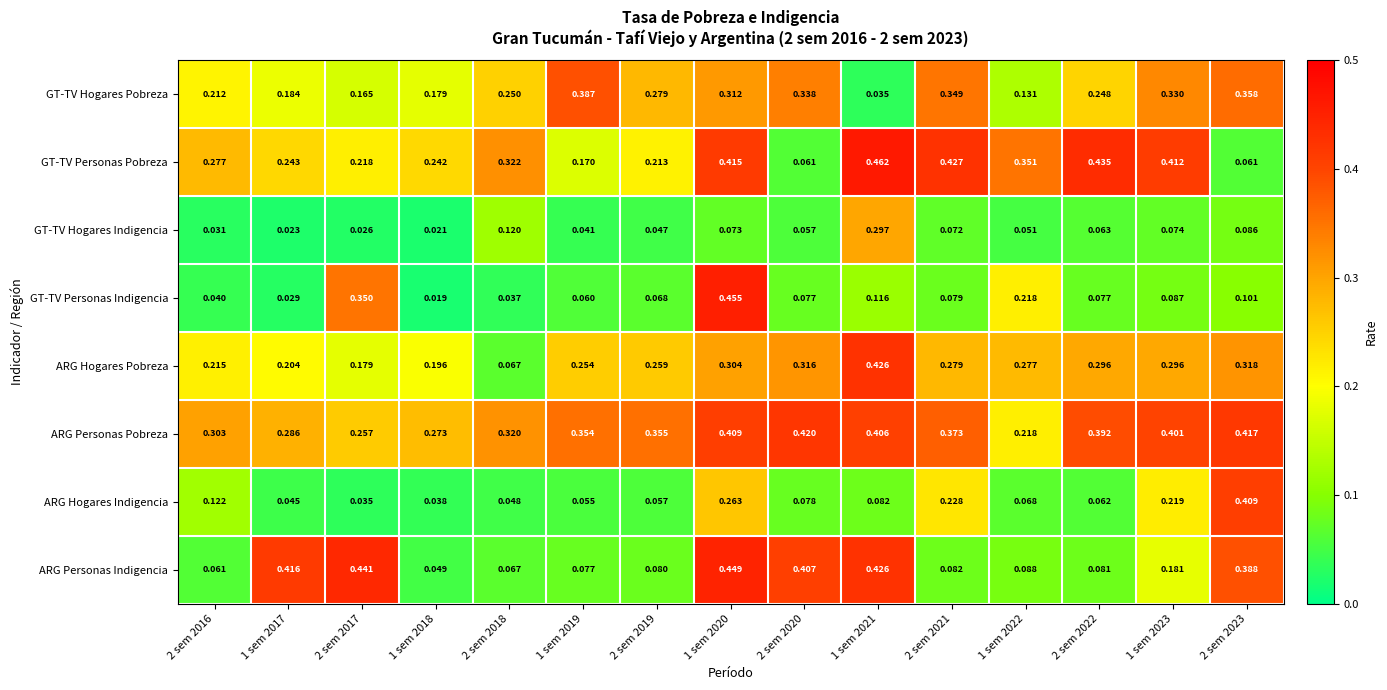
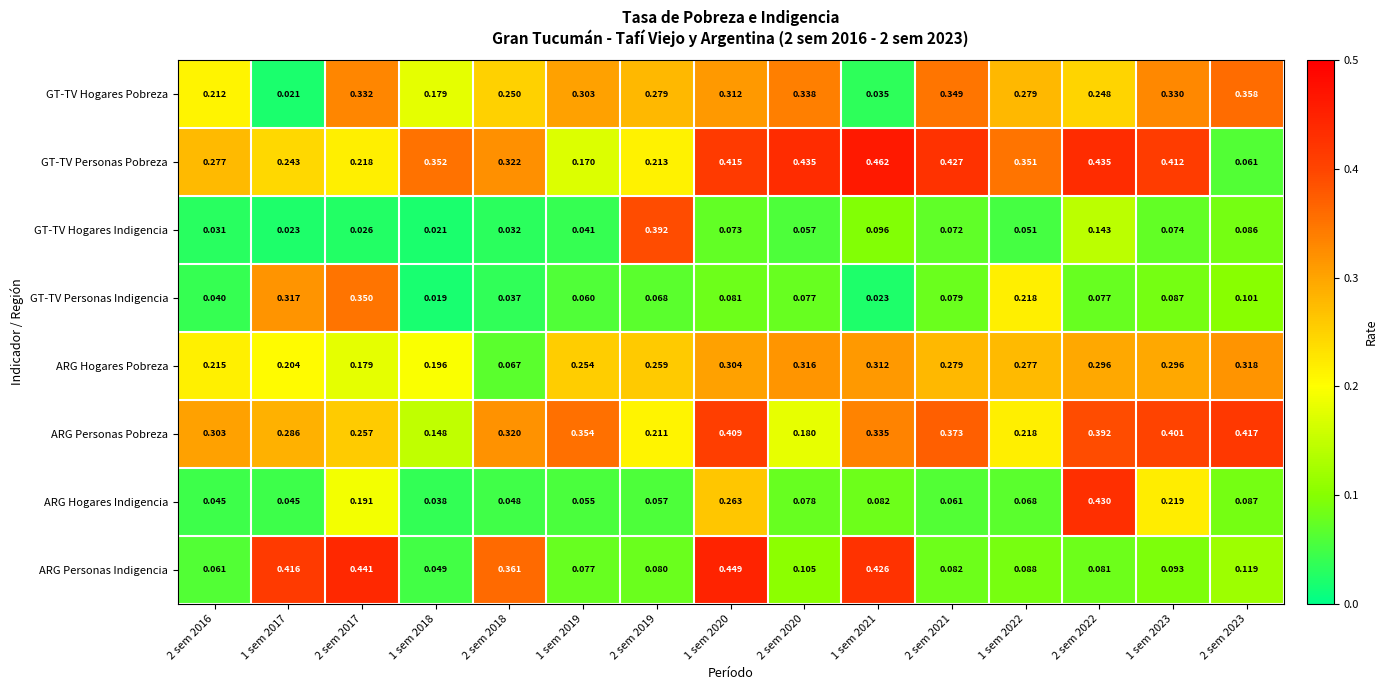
GT-TV Hogares Pobreza, 1 sem 2017: 0.184 -> 0.021
GT-TV Hogares Pobreza, 2 sem 2017: 0.165 -> 0.332
GT-TV Hogares Pobreza, 1 sem 2019: 0.387 -> 0.303
GT-TV Hogares Pobreza, 1 sem 2022: 0.131 -> 0.279
GT-TV Personas Pobreza, 1 sem 2018: 0.242 -> 0.352
GT-TV Personas Pobreza, 2 sem 2020: 0.061 -> 0.435
GT-TV Hogares Indigencia, 2 sem 2018: 0.120 -> 0.032
GT-TV Hogares Indigencia, 2 sem 2019: 0.047 -> 0.392
GT-TV Hogares Indigencia, 1 sem 2021: 0.297 -> 0.096
GT-TV Hogares Indigencia, 2 sem 2022: 0.063 -> 0.143
GT-TV Personas Indigencia, 1 sem 2017: 0.029 -> 0.317
GT-TV Personas Indigencia, 1 sem 2020: 0.455 -> 0.081
GT-TV Personas Indigencia, 1 sem 2021: 0.116 -> 0.023
ARG Hogares Pobreza, 1 sem 2021: 0.426 -> 0.312
ARG Personas Pobreza, 1 sem 2018: 0.273 -> 0.148
ARG Personas Pobreza, 2 sem 2019: 0.355 -> 0.211
ARG Personas Pobreza, 2 sem 2020: 0.420 -> 0.180
ARG Personas Pobreza, 1 sem 2021: 0.406 -> 0.335
ARG Hogares Indigencia, 2 sem 2016: 0.122 -> 0.045
ARG Hogares Indigencia, 2 sem 2017: 0.035 -> 0.191
ARG Hogares Indigencia, 2 sem 2021: 0.228 -> 0.061
ARG Hogares Indigencia, 2 sem 2022: 0.062 -> 0.430
ARG Hogares Indigencia, 2 sem 2023: 0.409 -> 0.087
ARG Personas Indigencia, 2 sem 2018: 0.067 -> 0.361
ARG Personas Indigencia, 2 sem 2020: 0.407 -> 0.105
ARG Personas Indigencia, 1 sem 2023: 0.181 -> 0.093
ARG Personas Indigencia, 2 sem 2023: 0.388 -> 0.119
